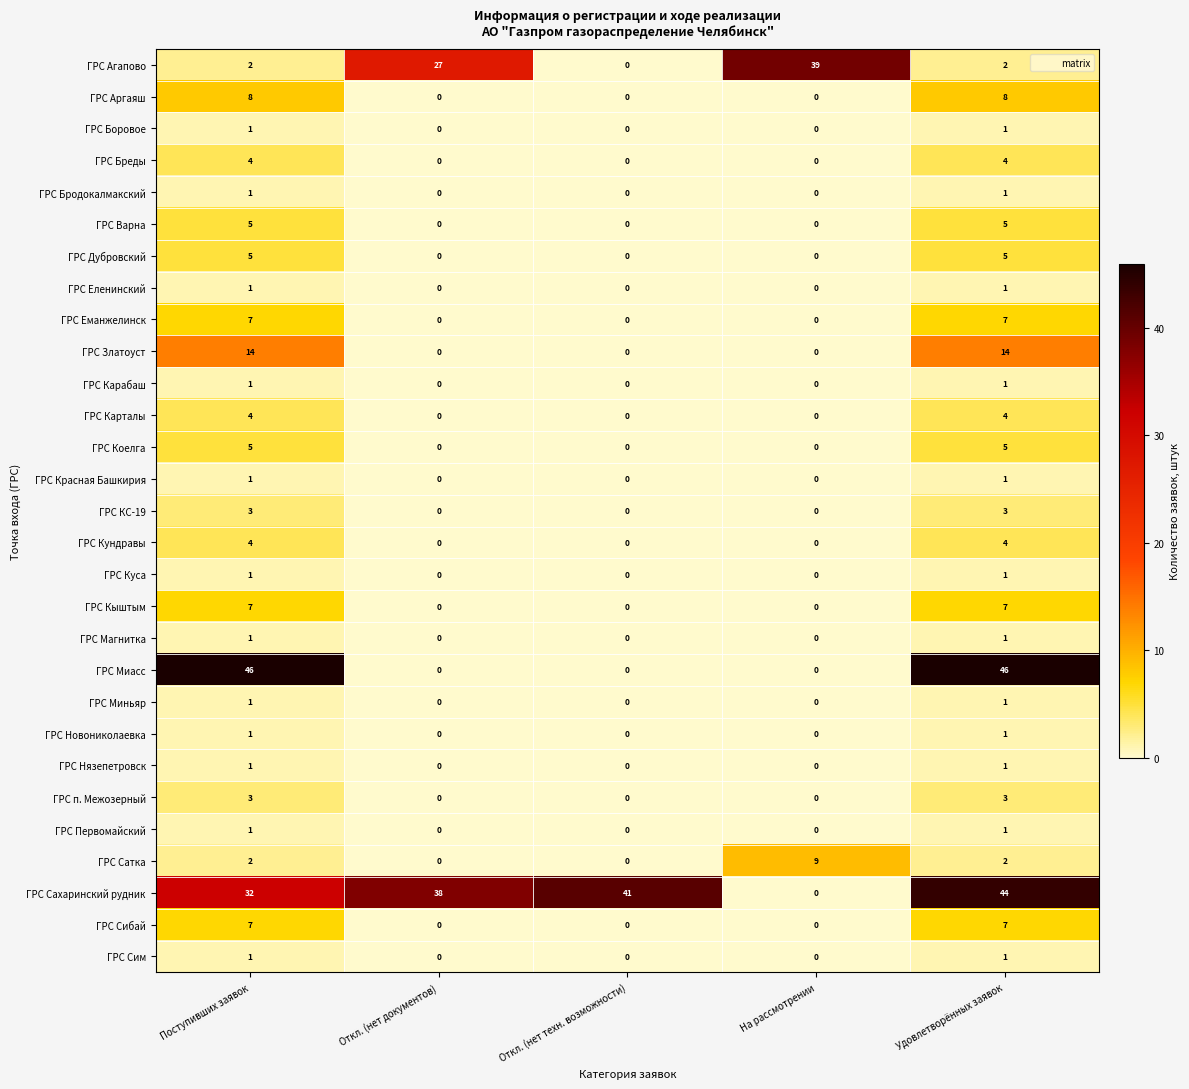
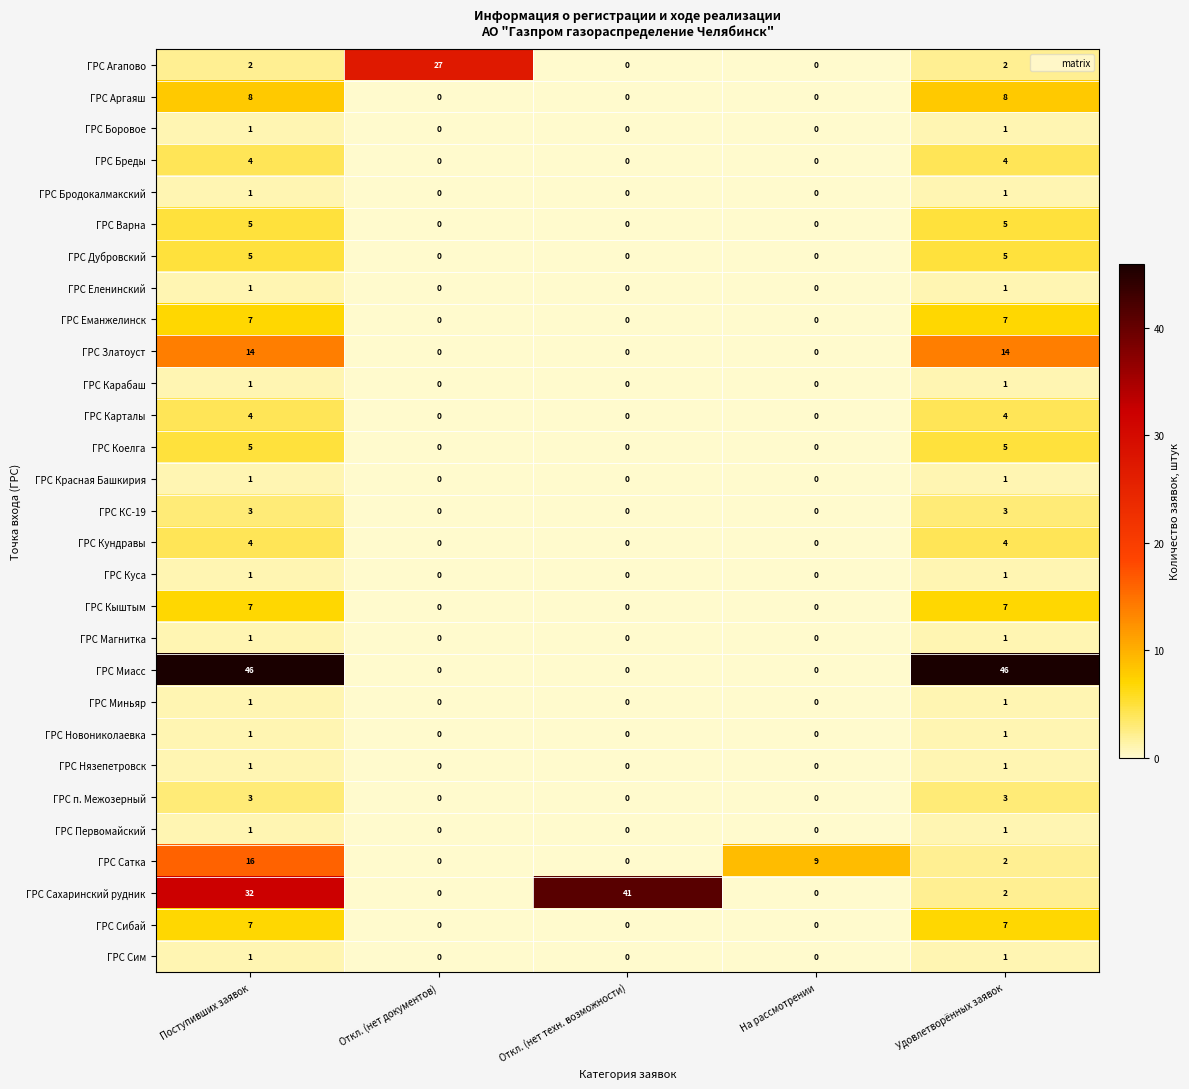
ГРС Агапово, На рассмотрении: 39 -> 0
ГРС Сатка, Поступивших заявок: 2 -> 16
ГРС Сахаринский рудник, Откл. (нет документов): 38 -> 0
ГРС Сахаринский рудник, Удовлетворённых заявок: 44 -> 2
